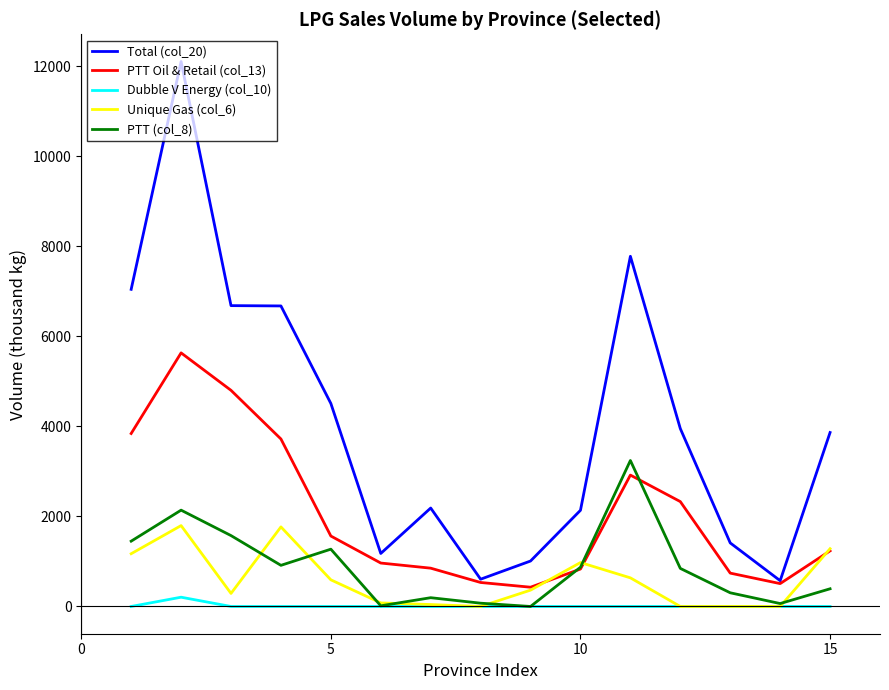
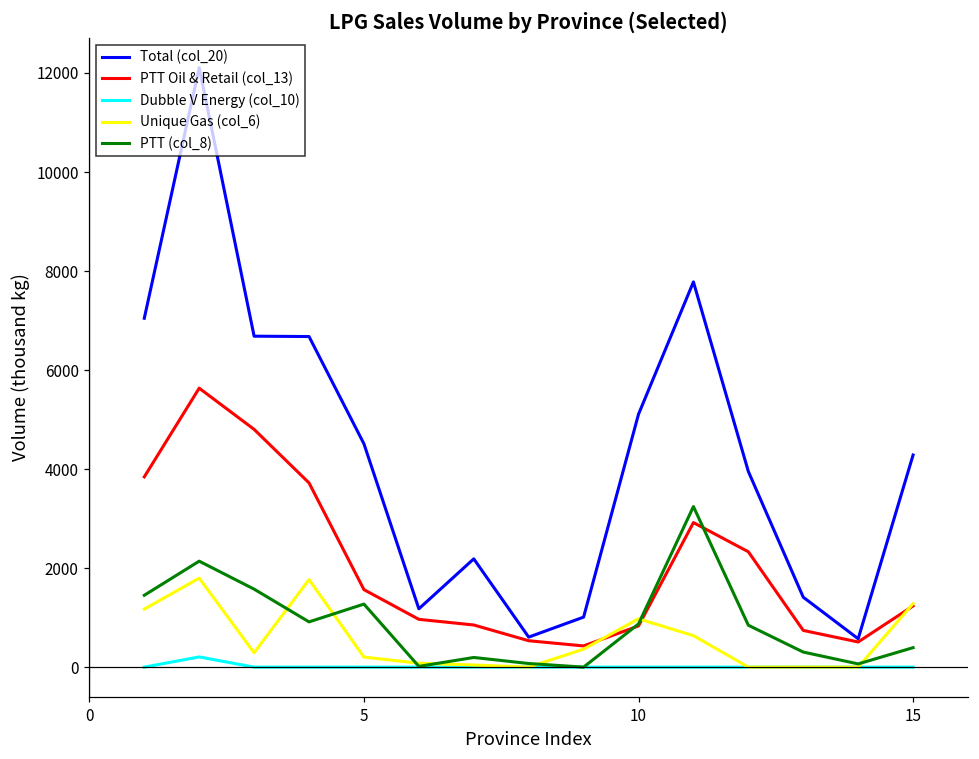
Unique Gas (col_6), 5: 600 -> 200
Total (col_20), 10: 2100 -> 5100
Total (col_20), 15: 3900 -> 4300
